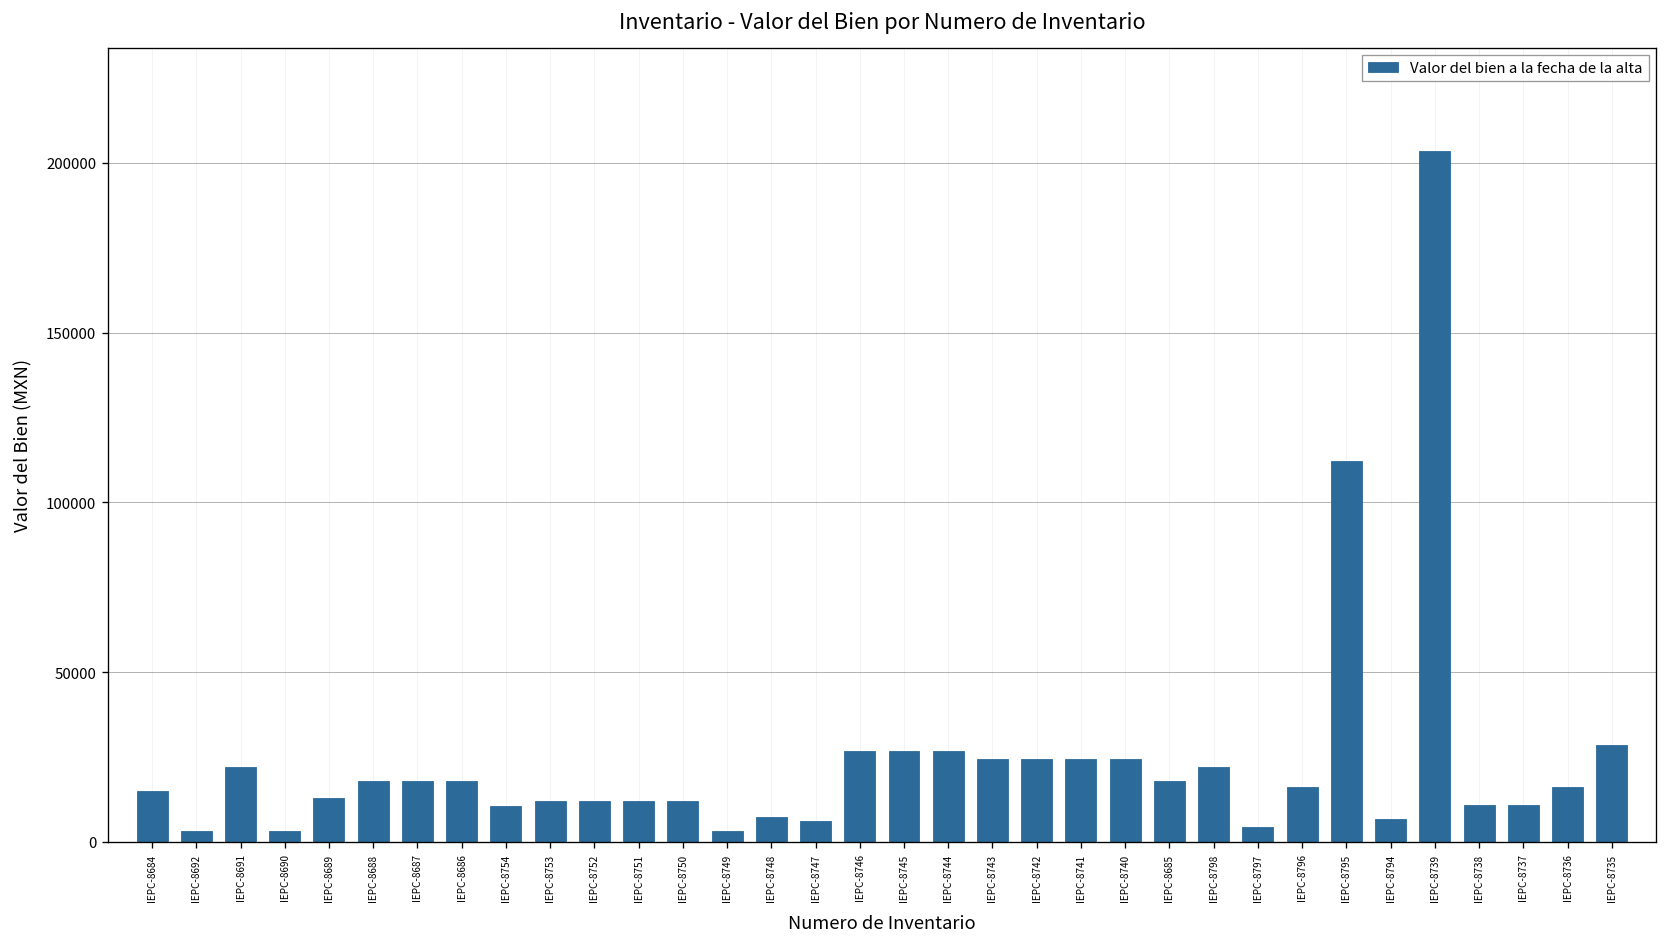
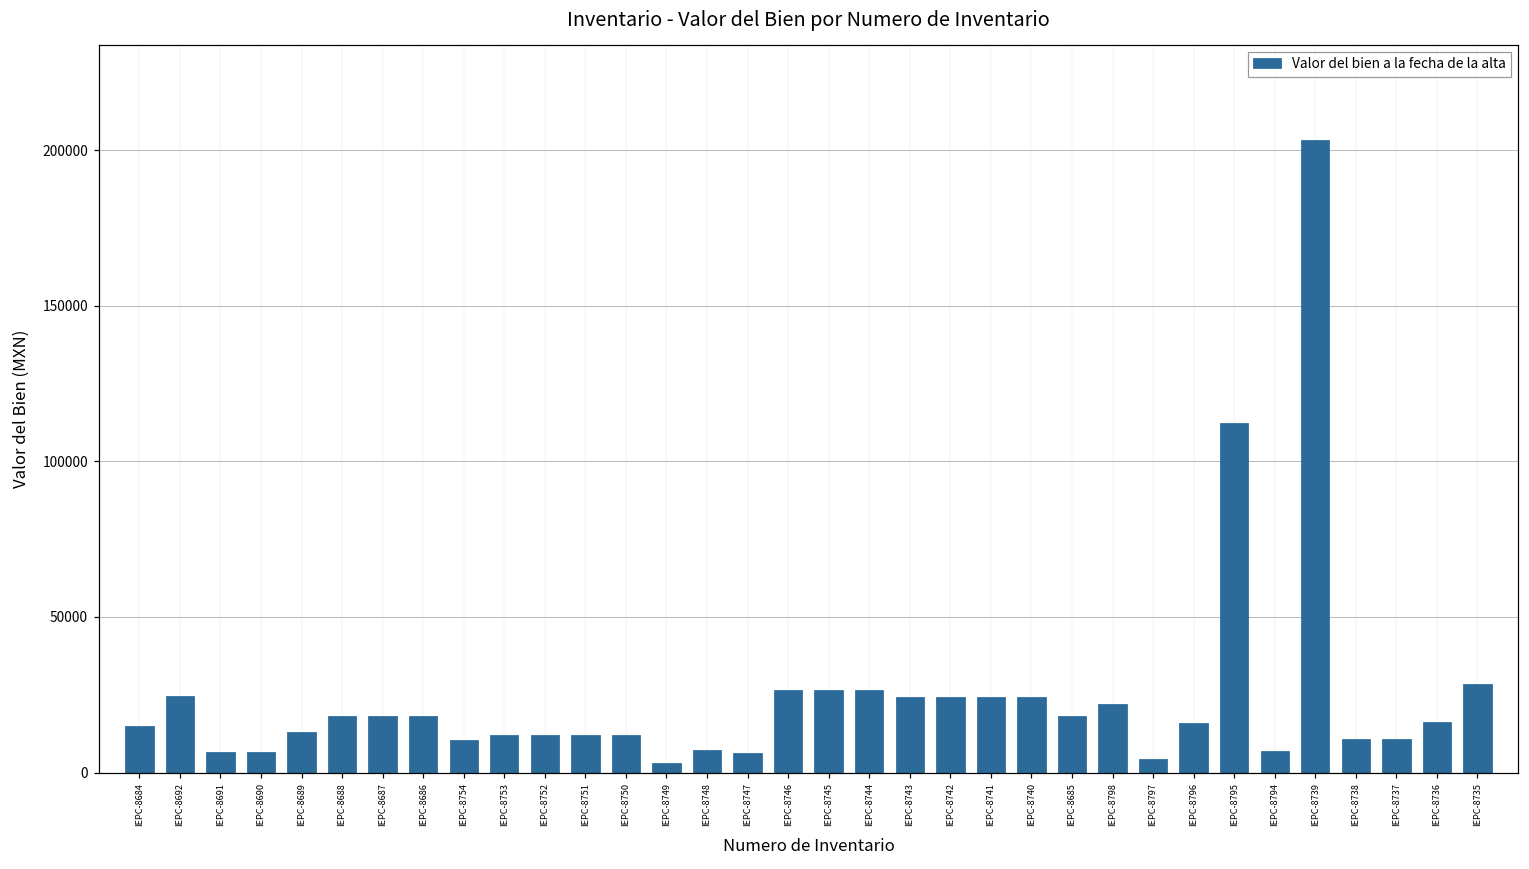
IEPC-8692: 3000 -> 25000
IEPC-8691: 22000 -> 6000
IEPC-8690: 3000 -> 6000
